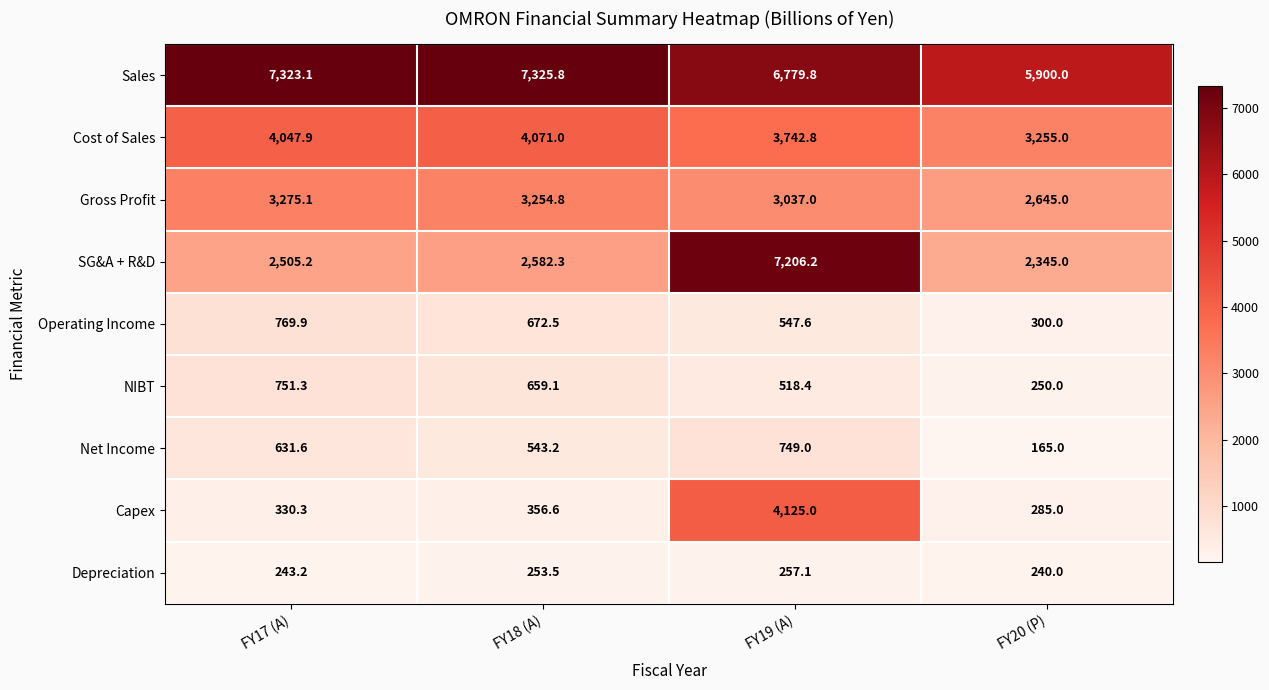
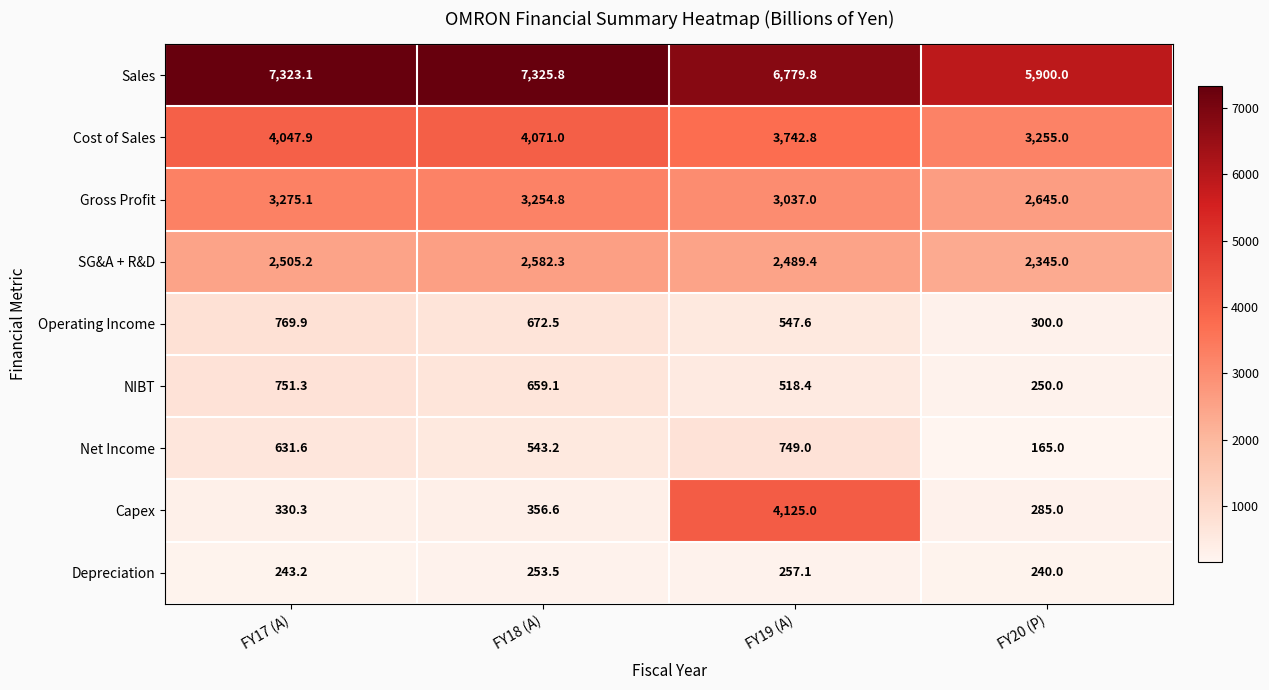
SG&A + R&D, FY19 (A): 7,206.2 -> 2,489.4
